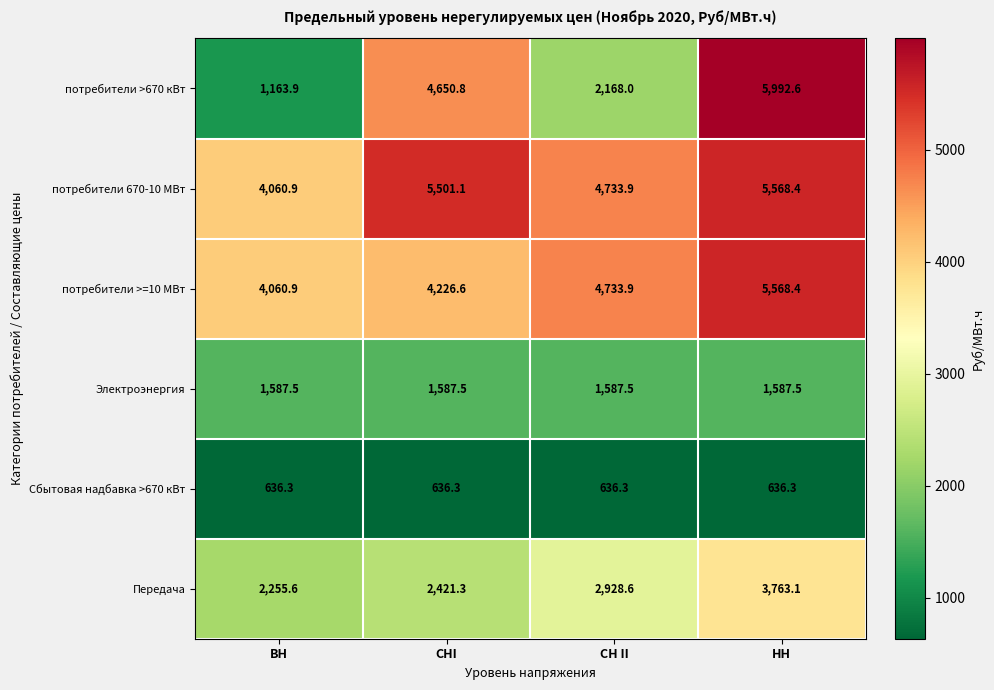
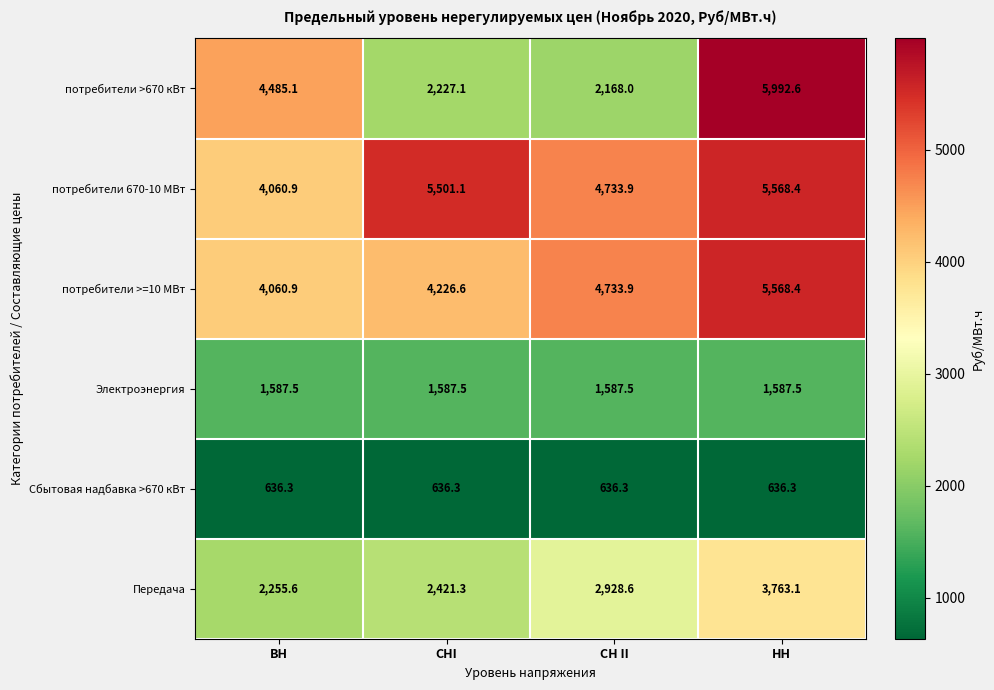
потребители >670 кВт, ВН: 1,163.9 -> 4,485.1
потребители >670 кВт, СНI: 4,650.8 -> 2,227.1
